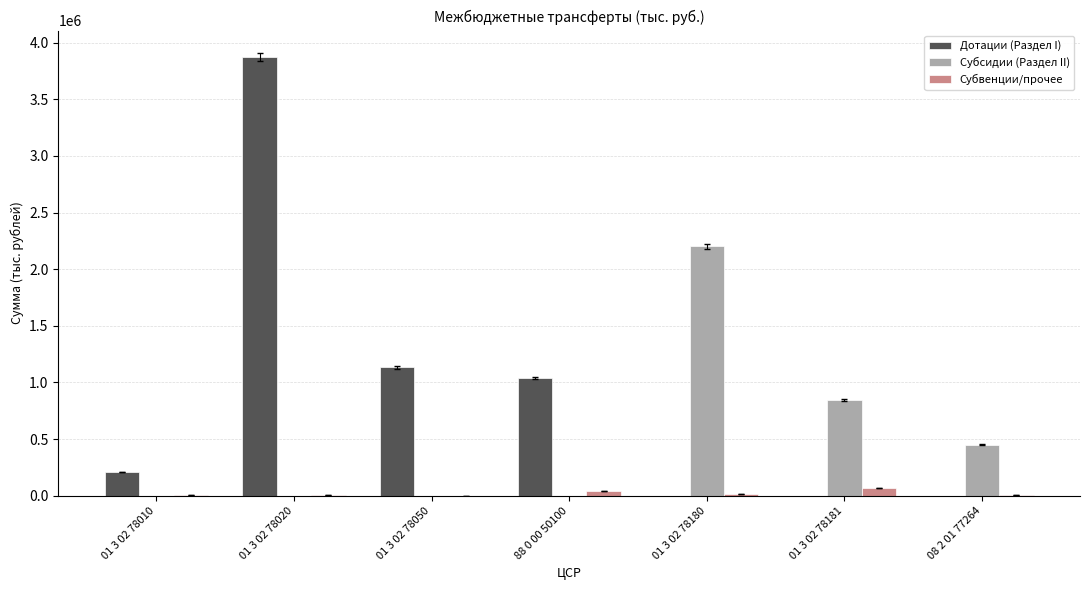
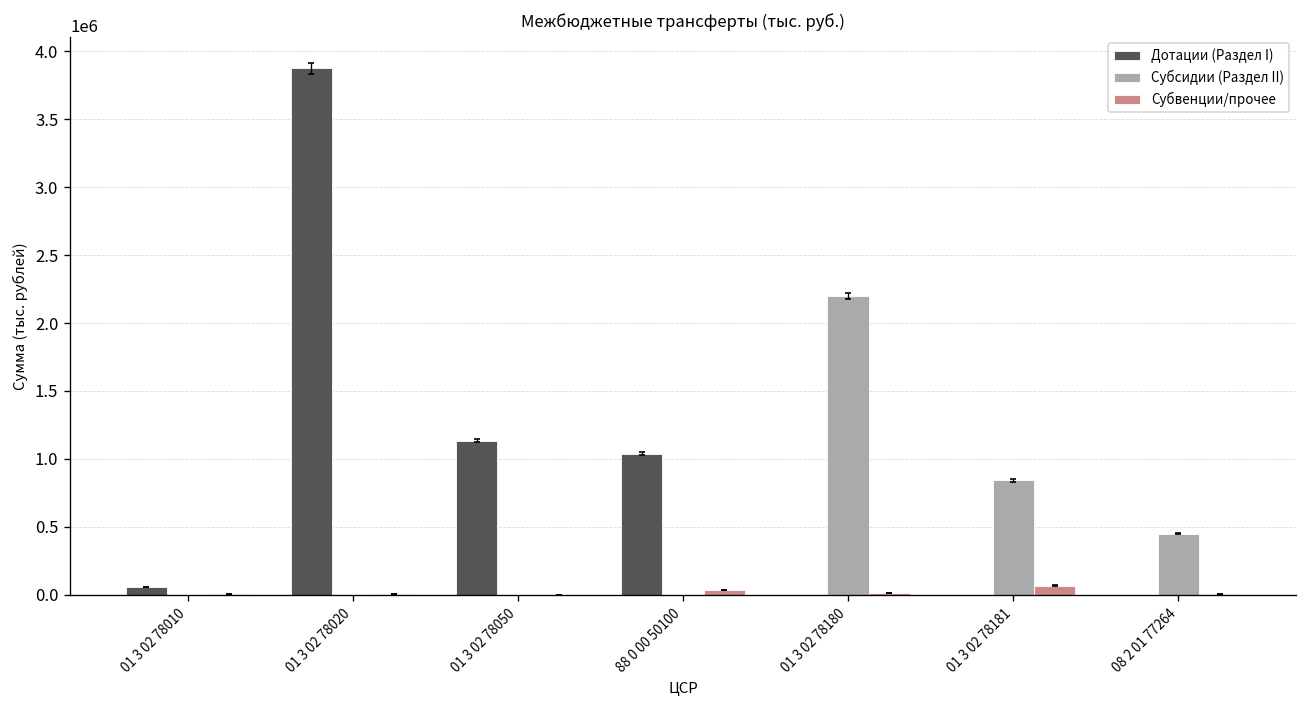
Дотации (Раздел I), 01 3 02 78010: 210000 -> 60000
